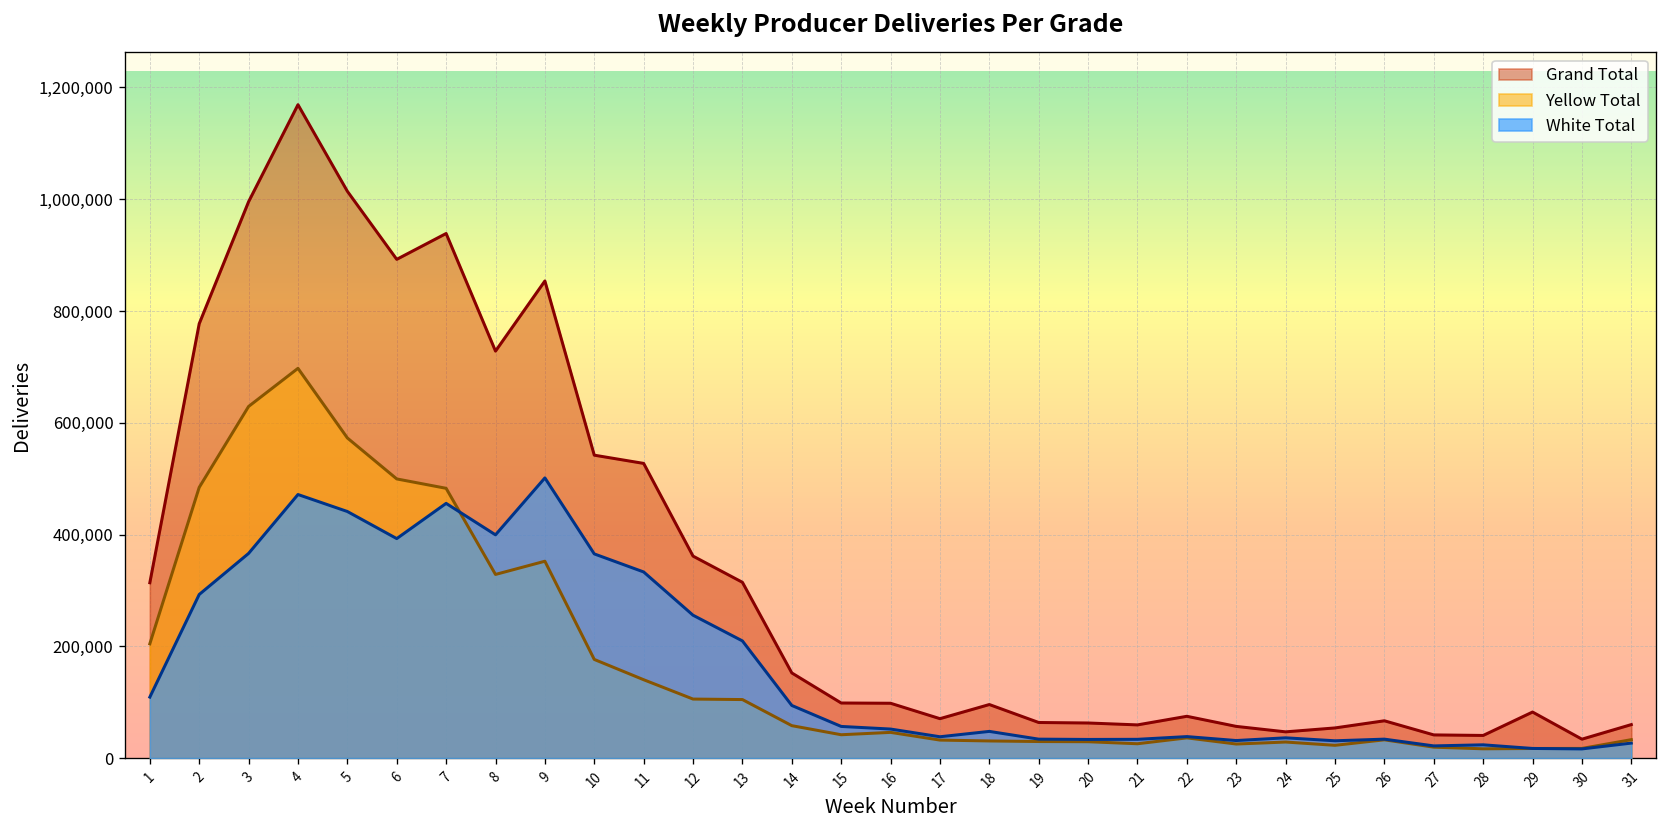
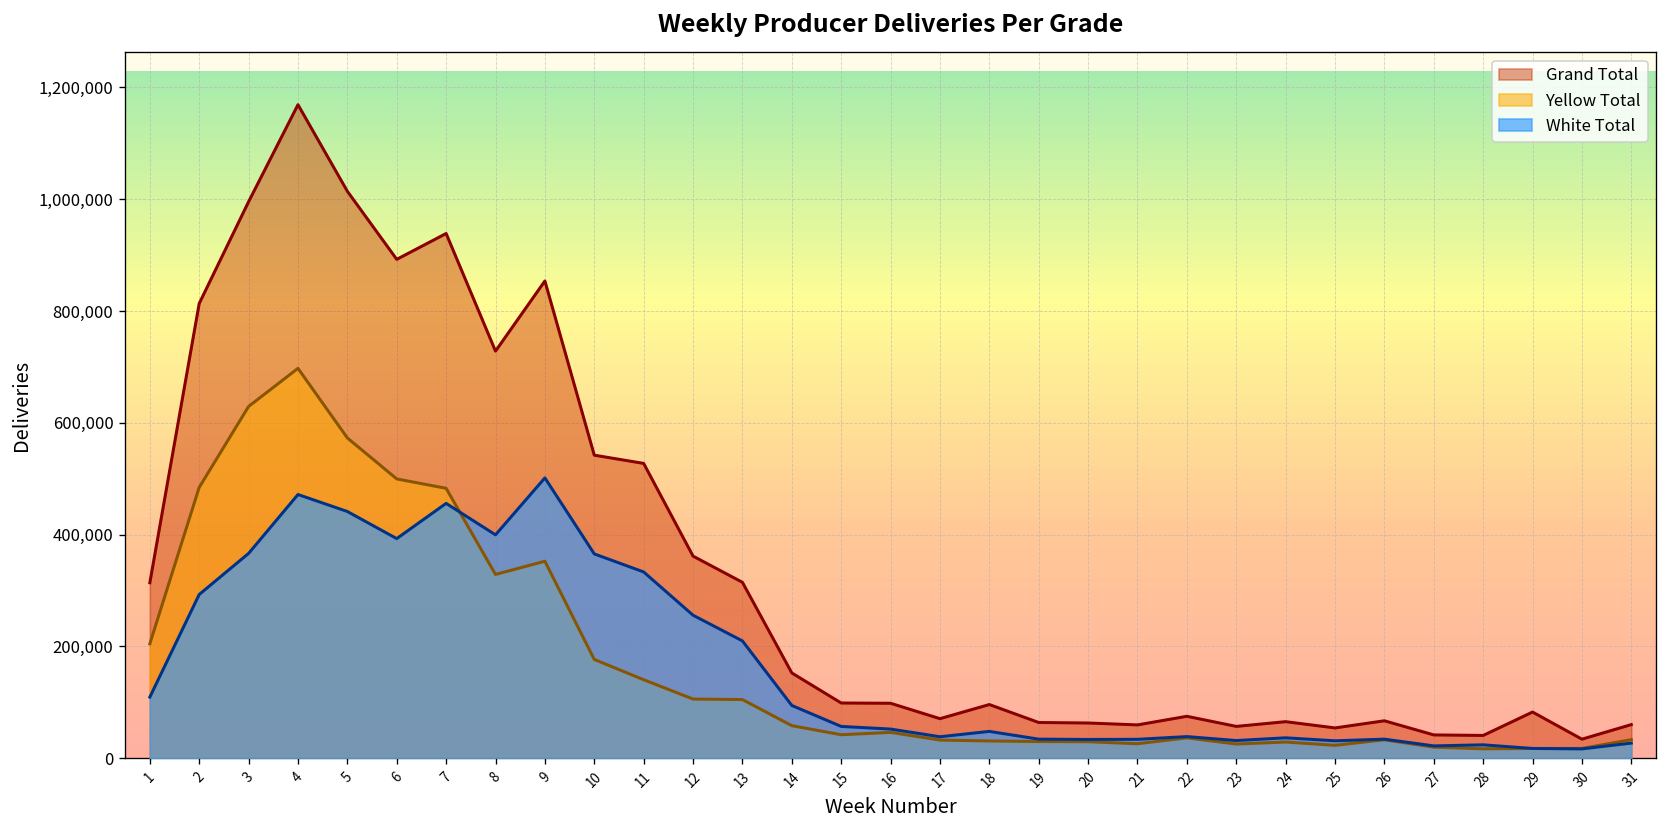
Grand Total, 2: 780,000 -> 810,000
Grand Total, 24: 50,000 -> 70,000
